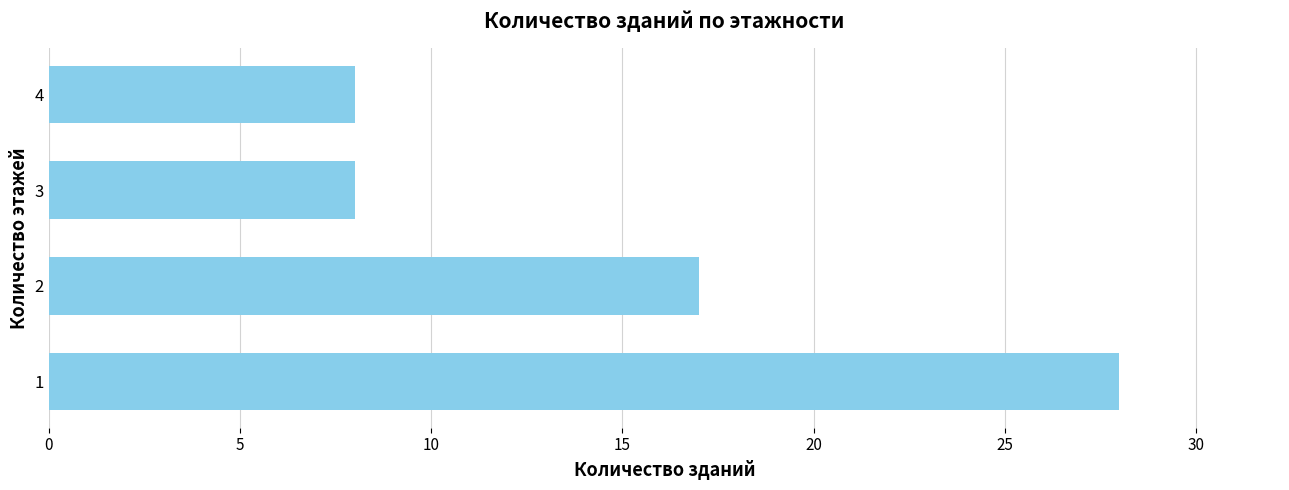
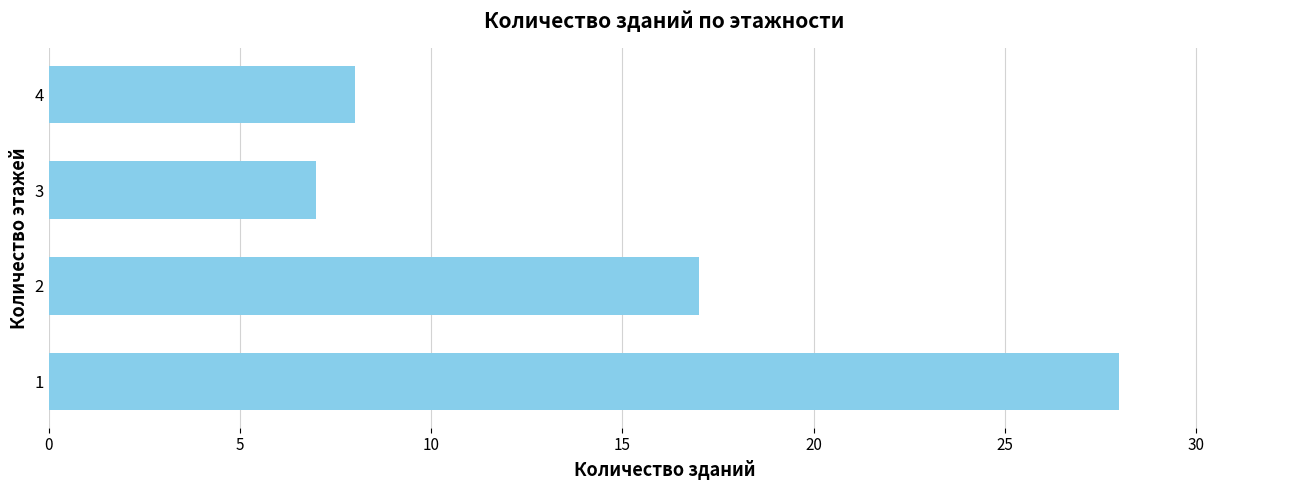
3: 8 -> 7
